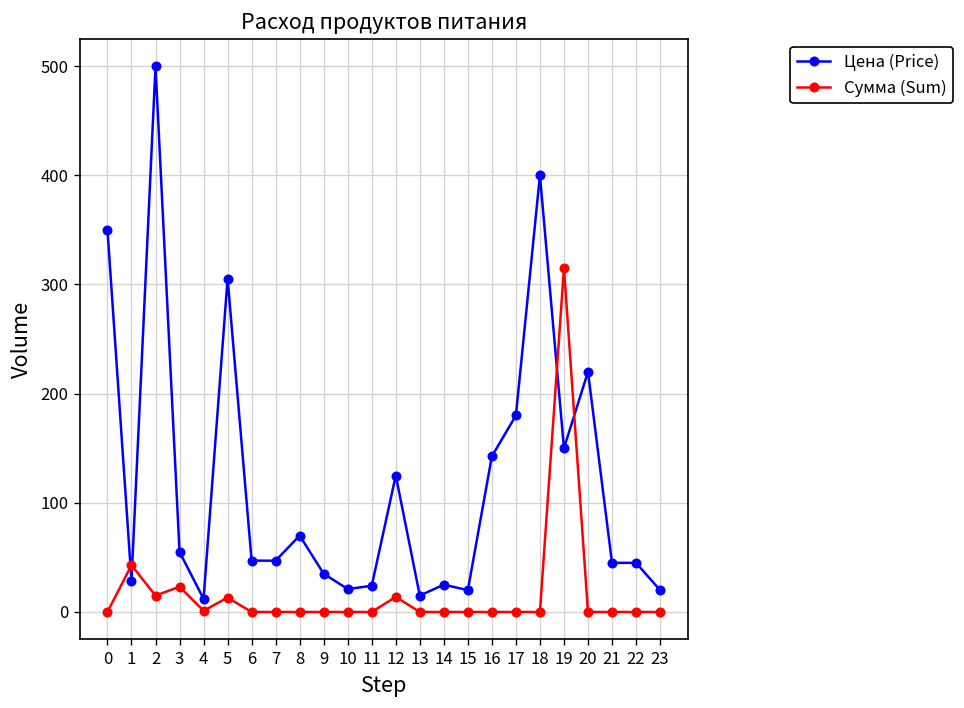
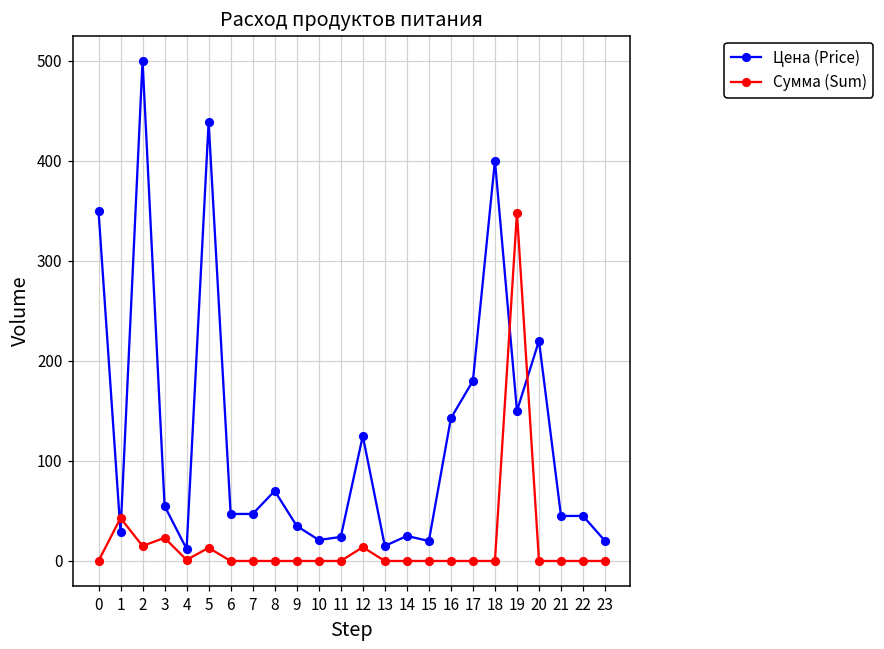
Цена (Price), 5: 310 -> 440
Сумма (Sum), 19: 320 -> 350
